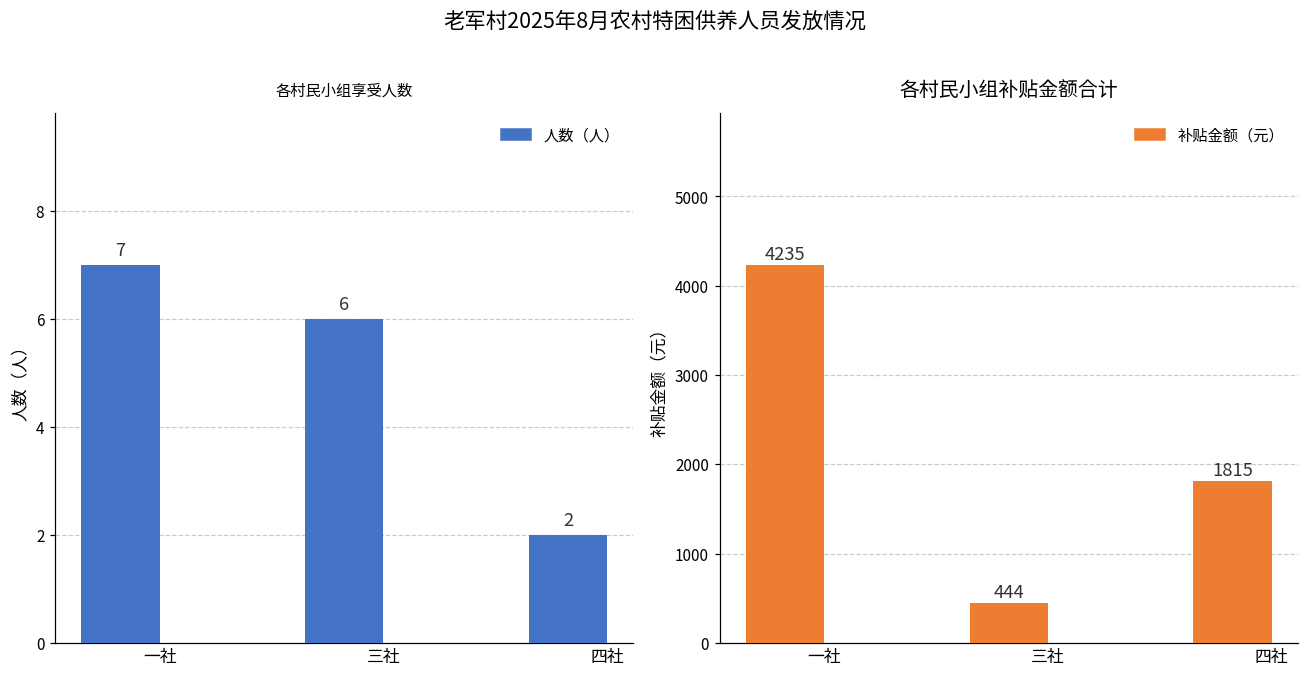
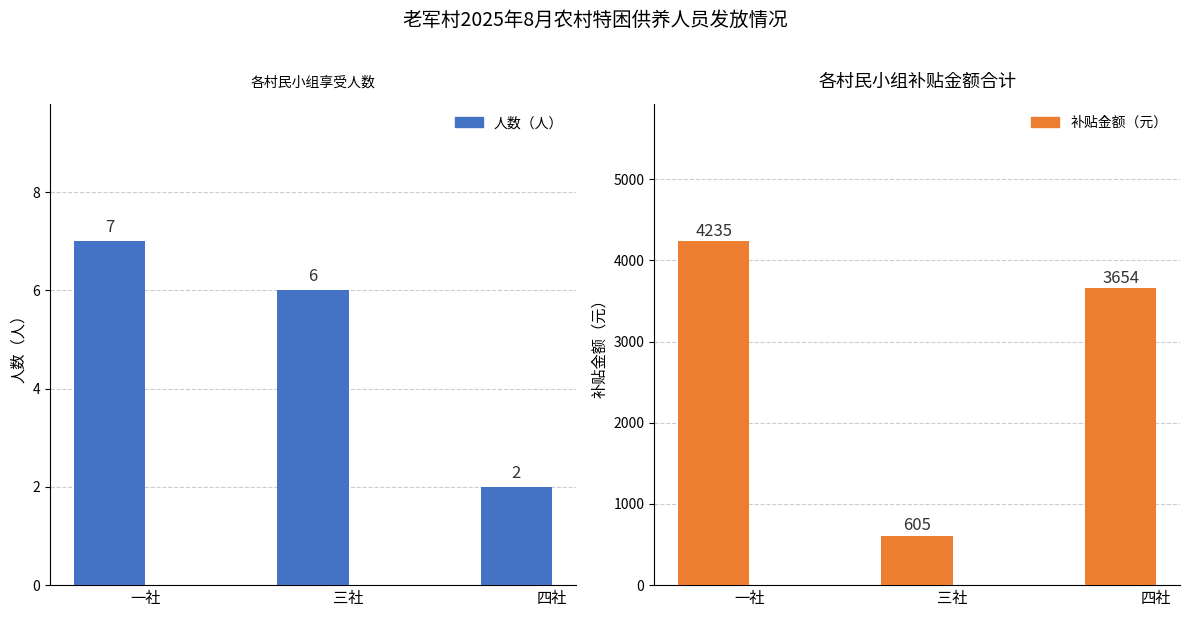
各村民小组补贴金额合计, 三社: 444 -> 605
各村民小组补贴金额合计, 四社: 1815 -> 3654
